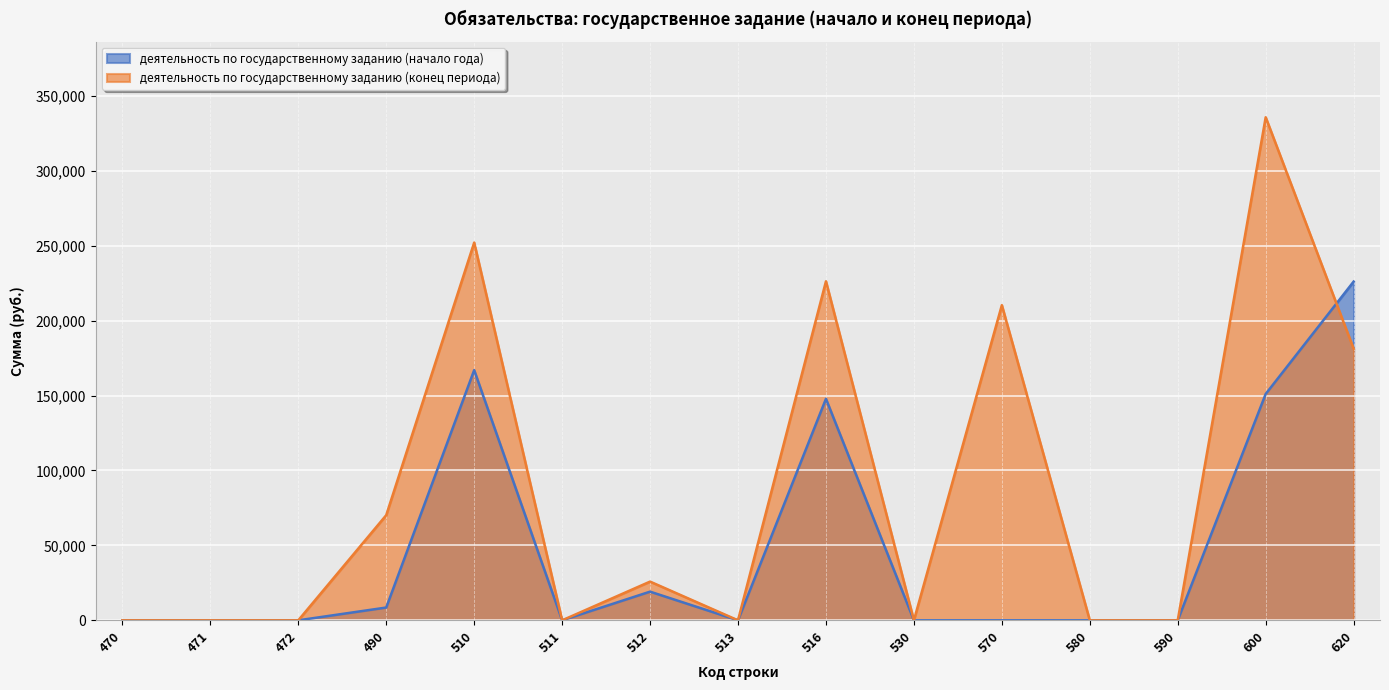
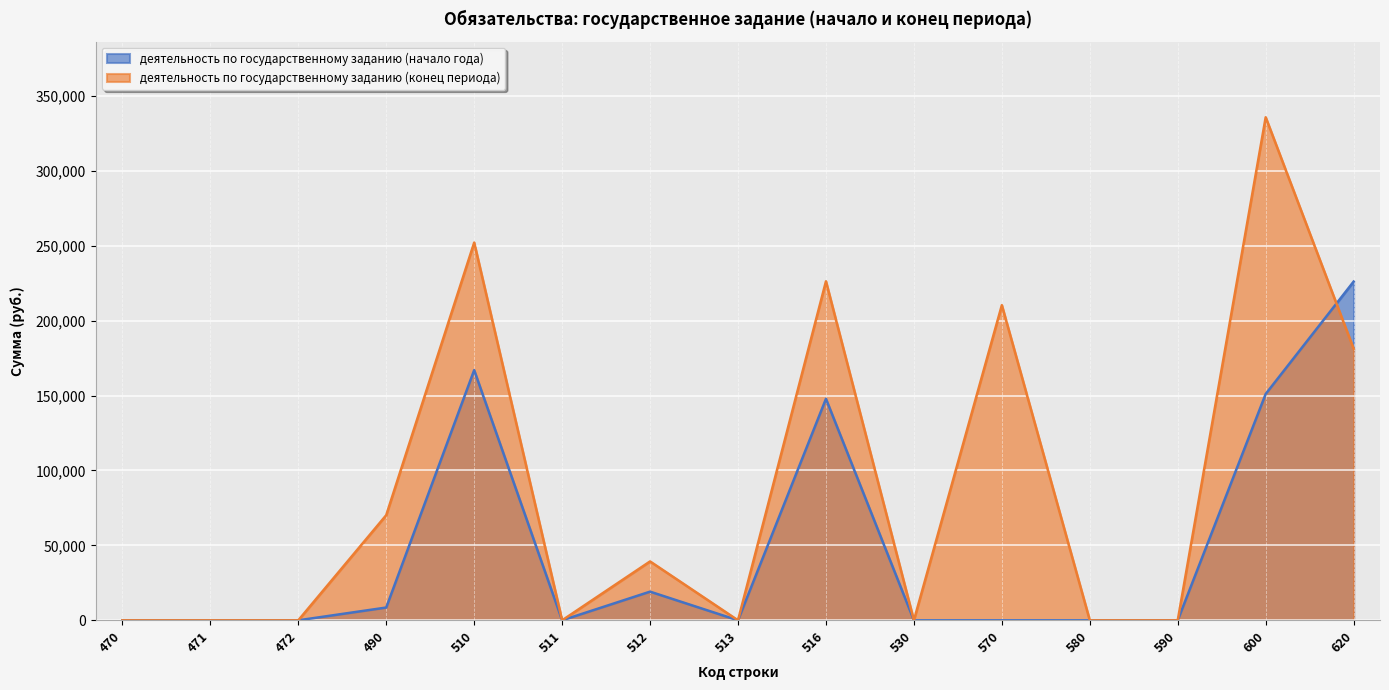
деятельность по государственному заданию (конец периода), 512: 26,000 -> 39,000
